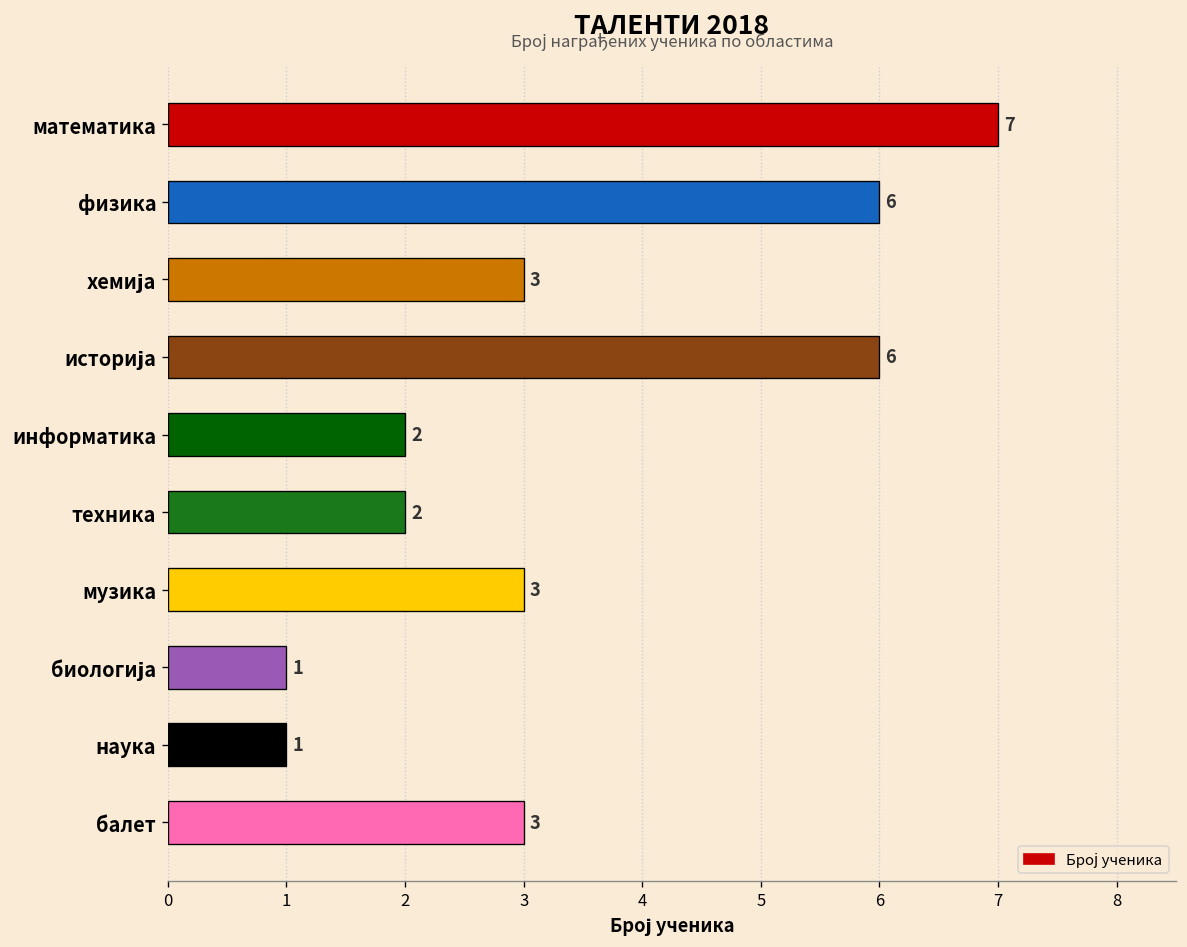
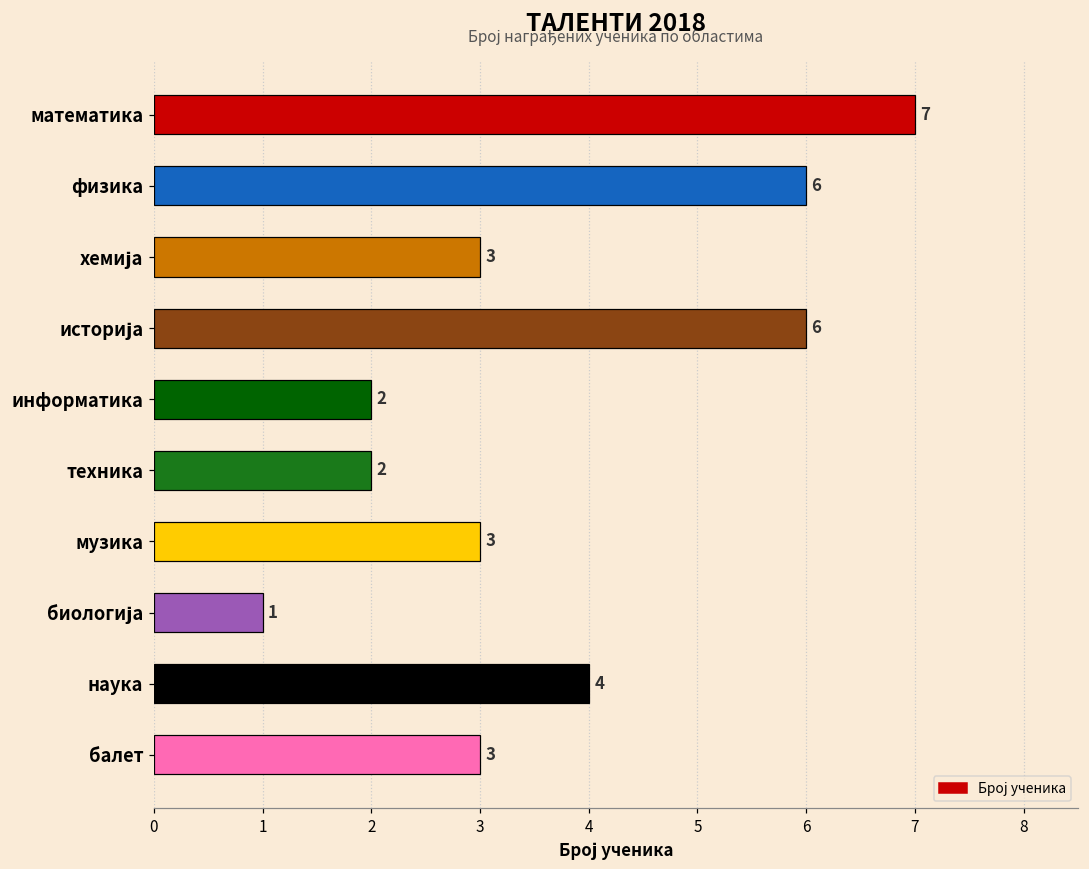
наука: 1 -> 4
